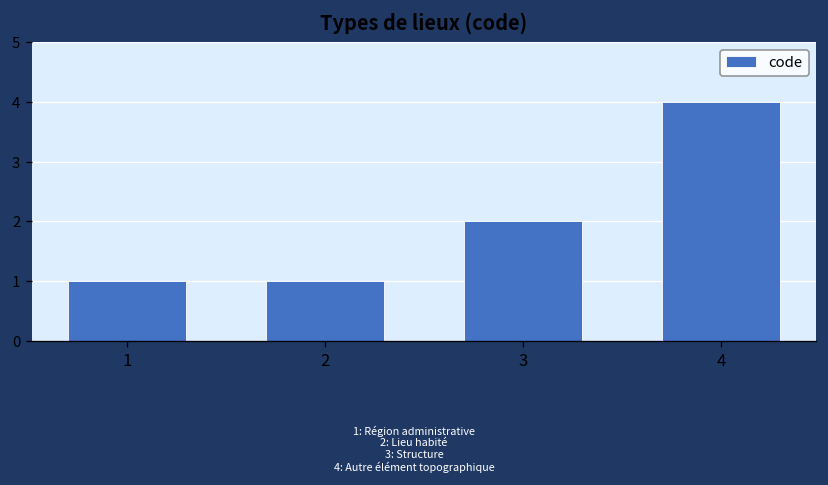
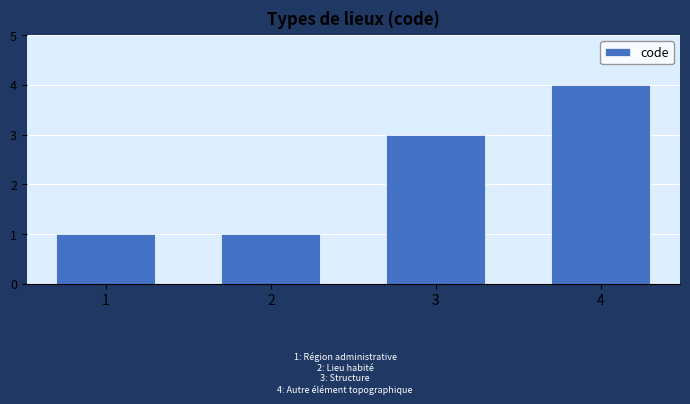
3: 2 -> 3
